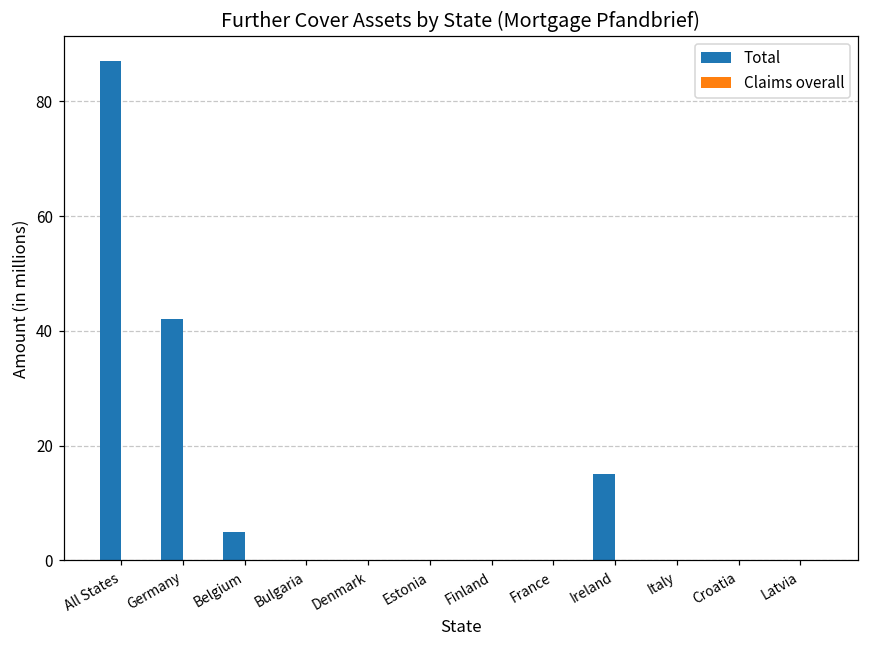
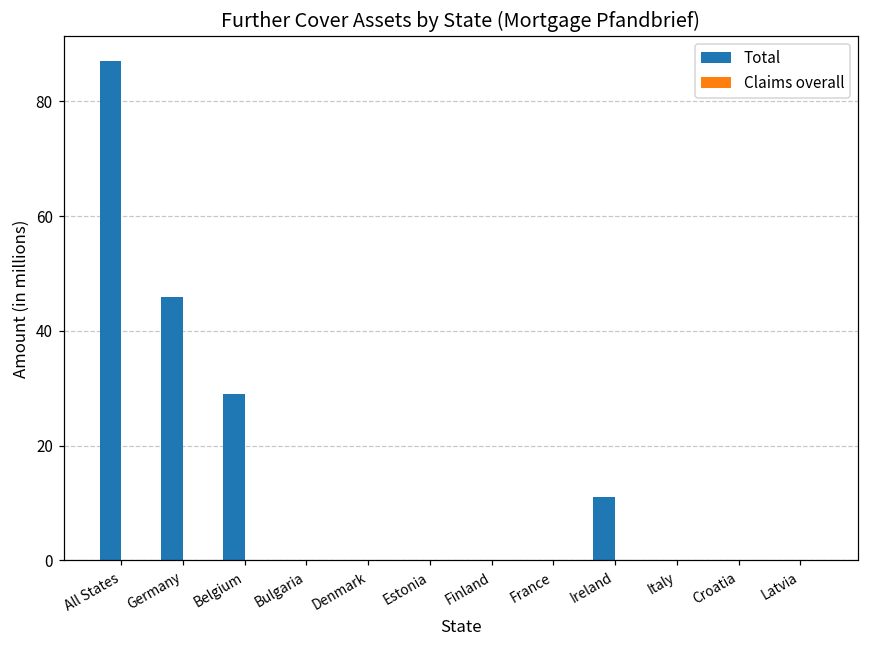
Total, Germany: 42 -> 46
Total, Belgium: 5 -> 29
Total, Ireland: 15 -> 11
